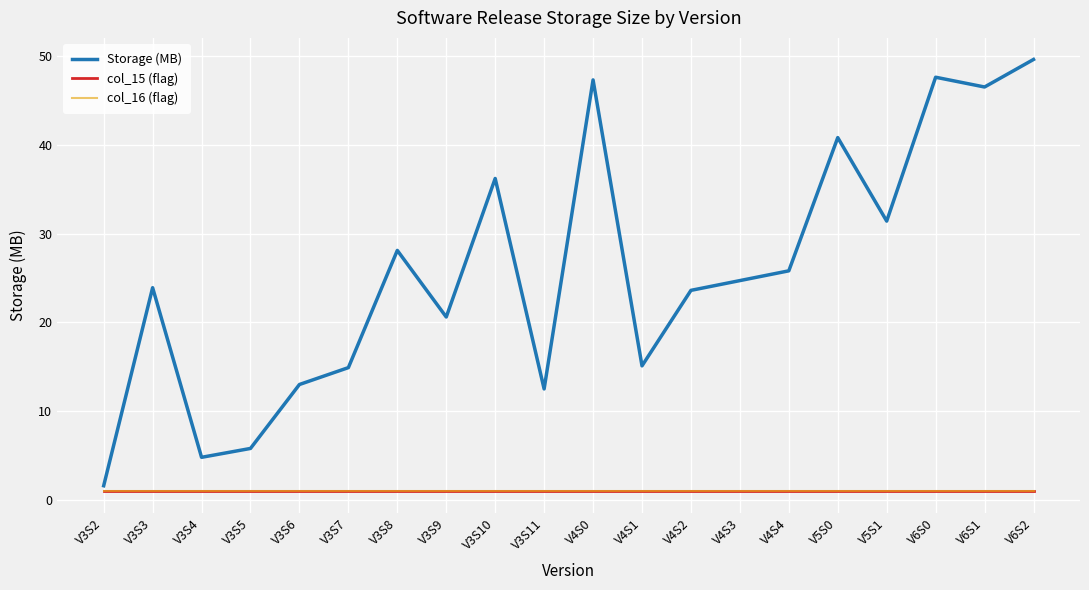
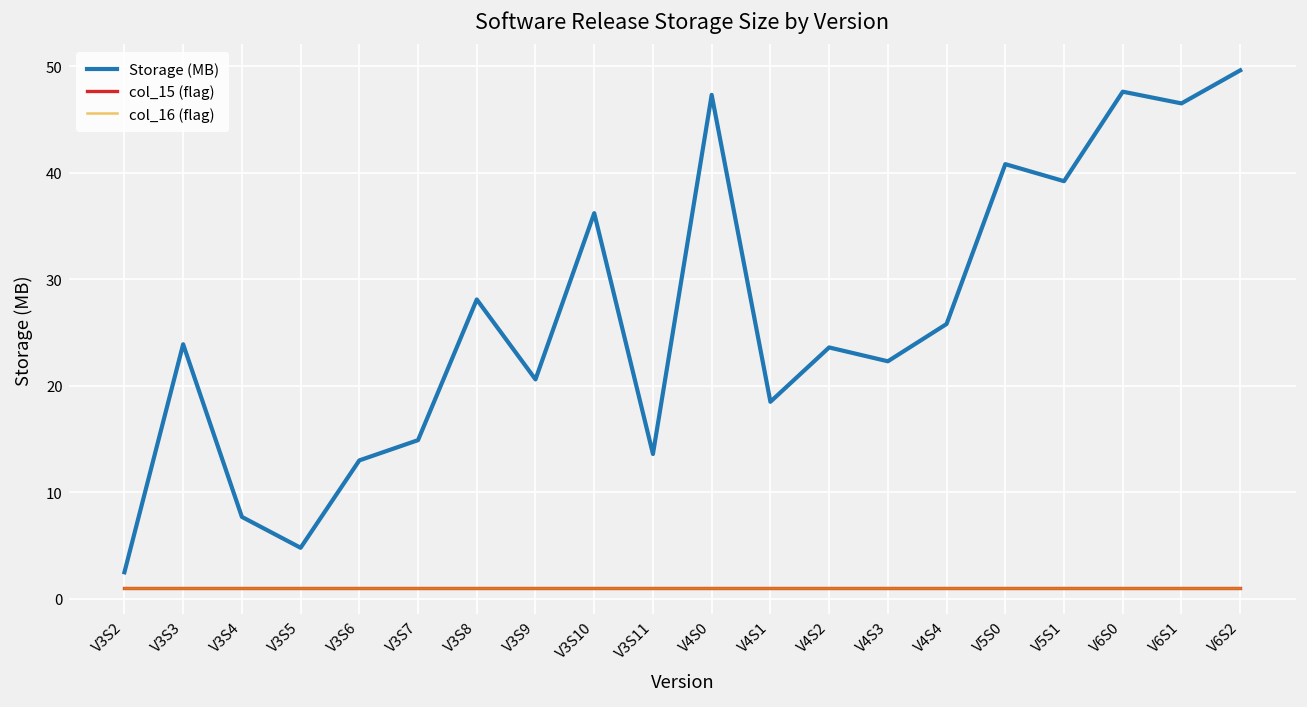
Storage (MB), V3S2: 2 -> 3
Storage (MB), V3S4: 5 -> 8
Storage (MB), V3S5: 6 -> 5
Storage (MB), V3S11: 13 -> 14
Storage (MB), V4S1: 15 -> 19
Storage (MB), V4S3: 25 -> 22
Storage (MB), V5S1: 31 -> 39
